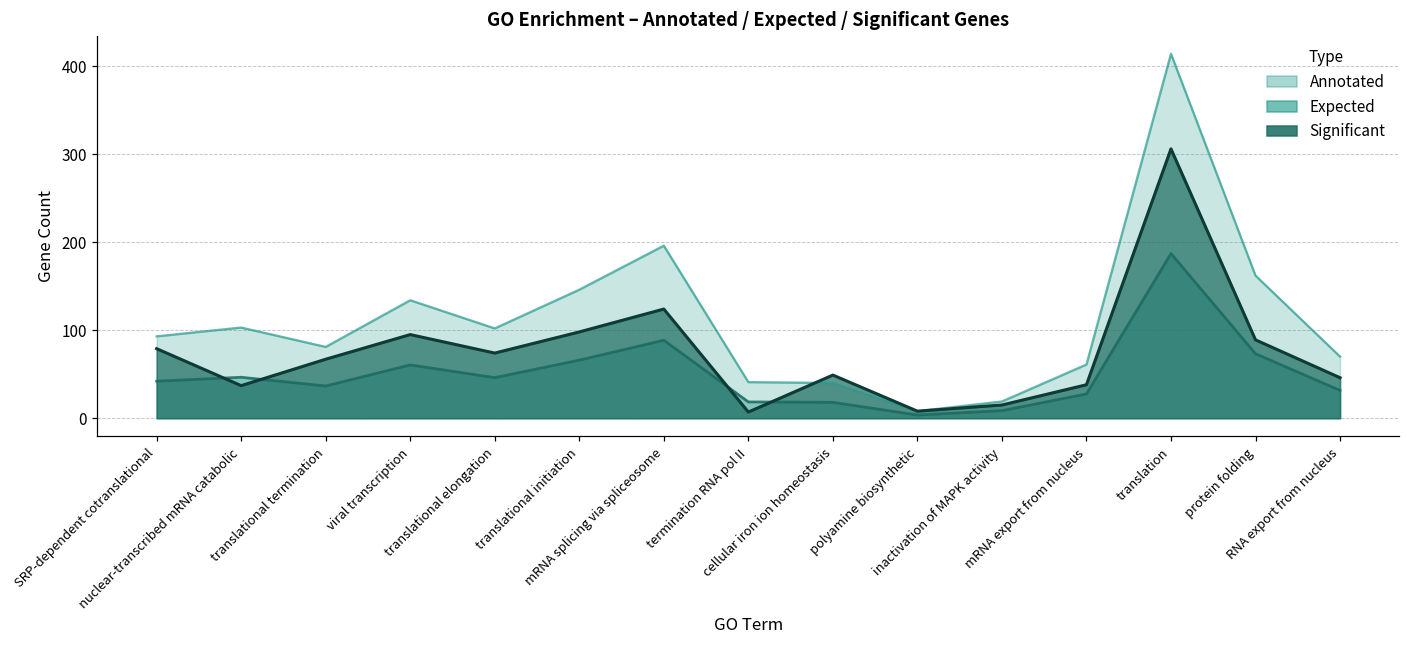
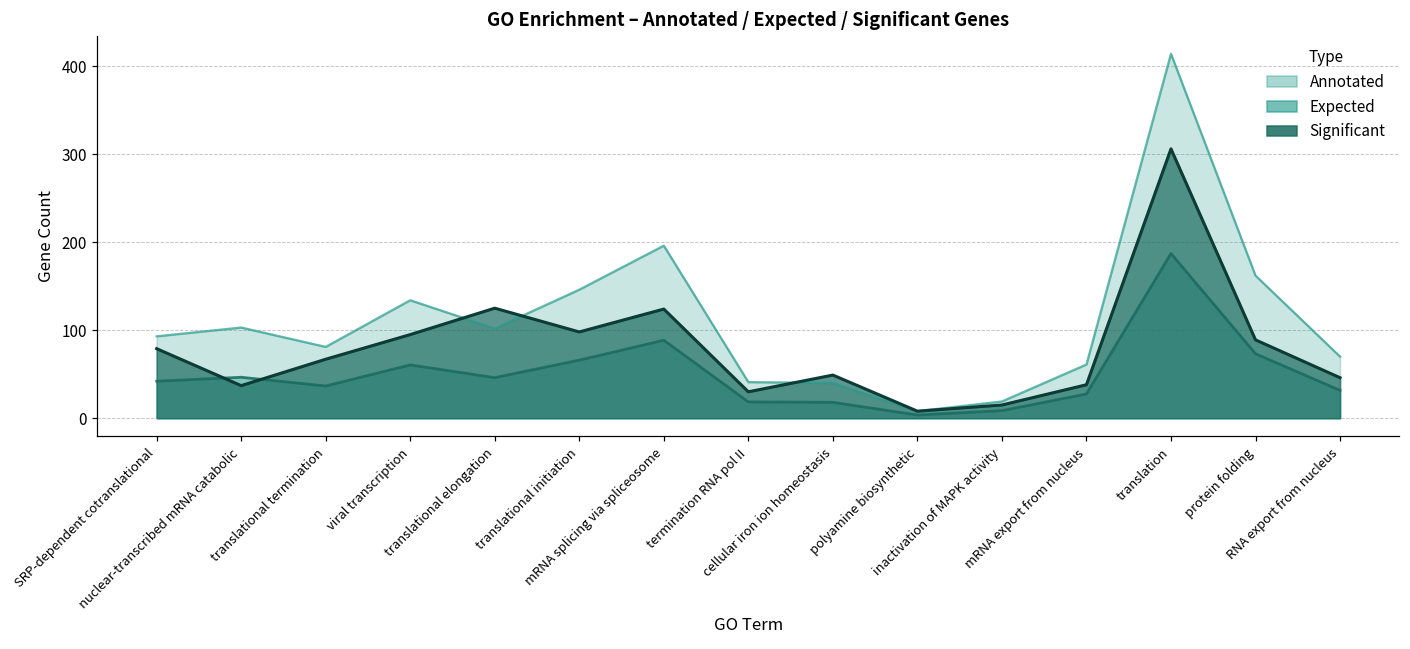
Significant, translational elongation: 70 -> 130
Significant, termination RNA pol II: 10 -> 30
